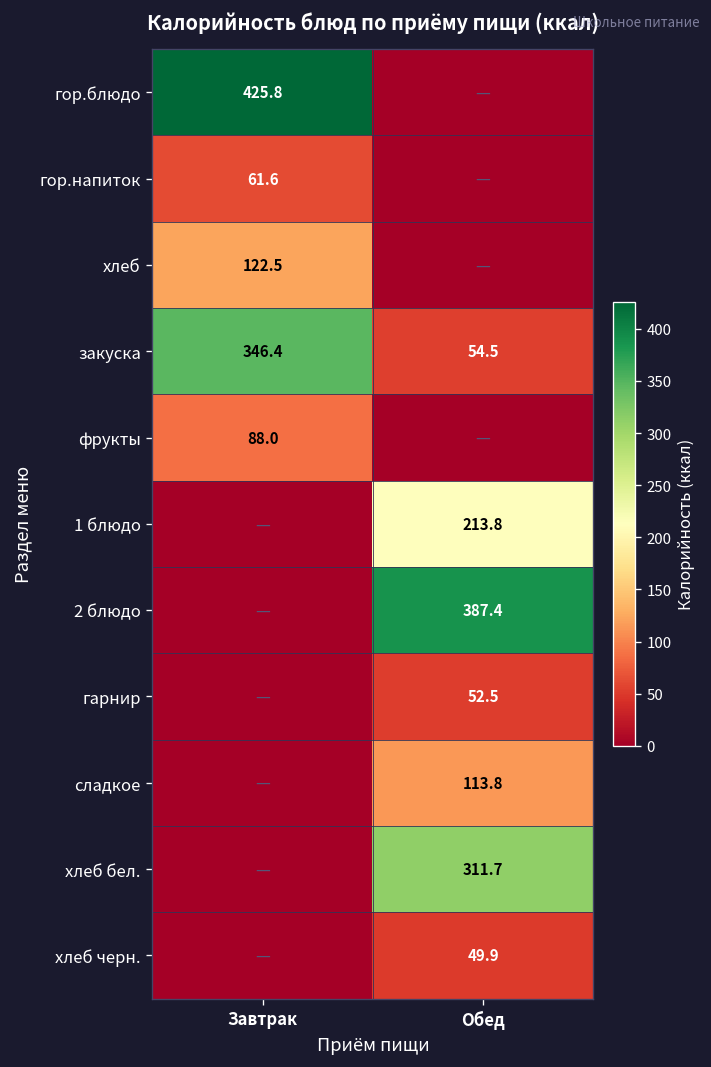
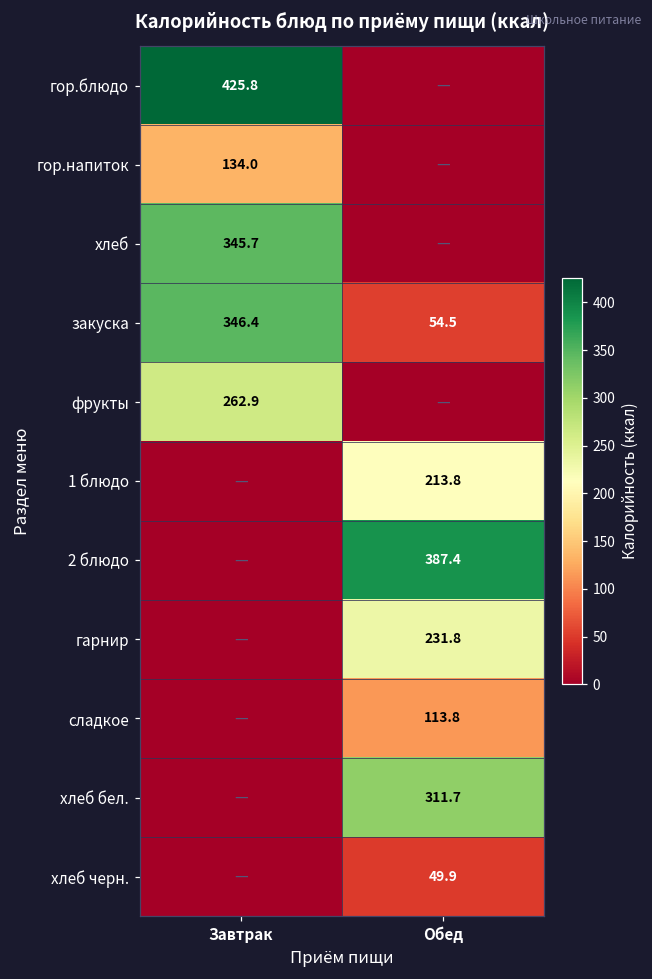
гор.напиток, Завтрак: 61.6 -> 134.0
хлеб, Завтрак: 122.5 -> 345.7
фрукты, Завтрак: 88.0 -> 262.9
гарнир, Обед: 52.5 -> 231.8
